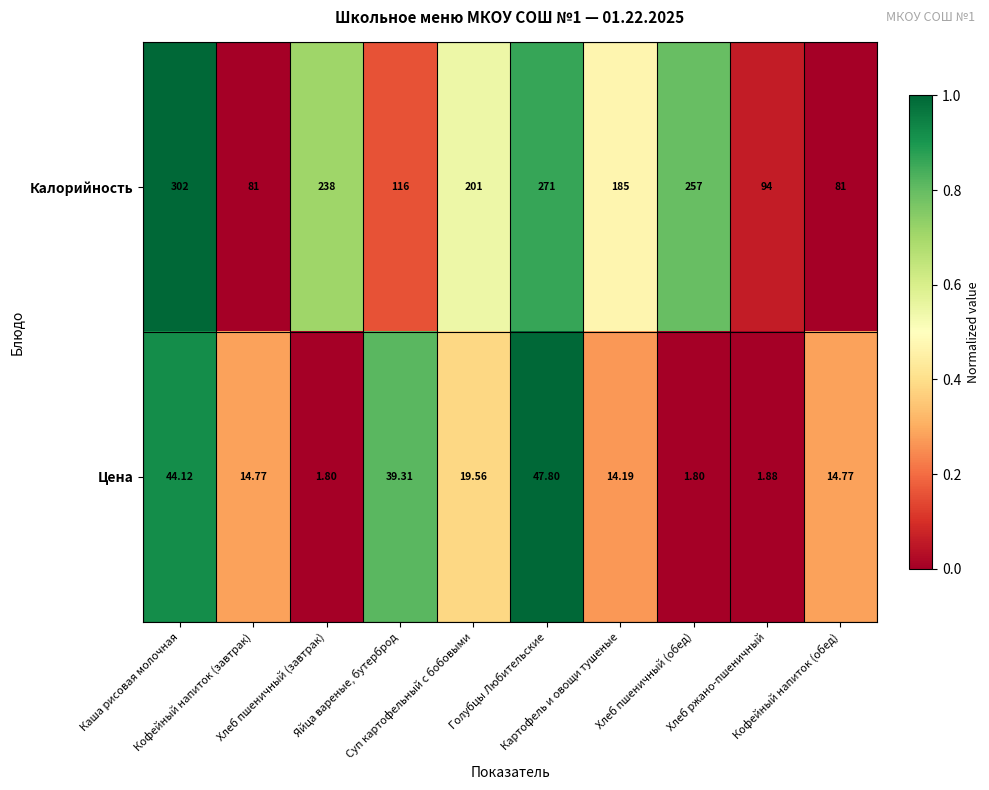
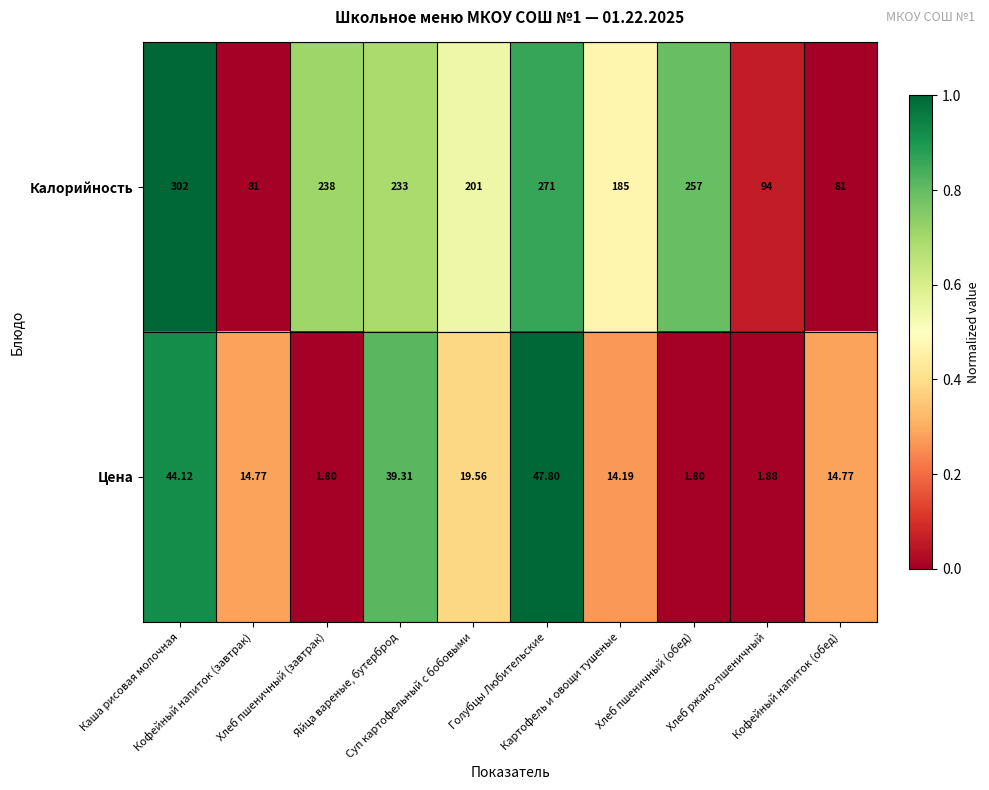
Калорийность, Яйца вареные, бутерброд: 116 -> 233
